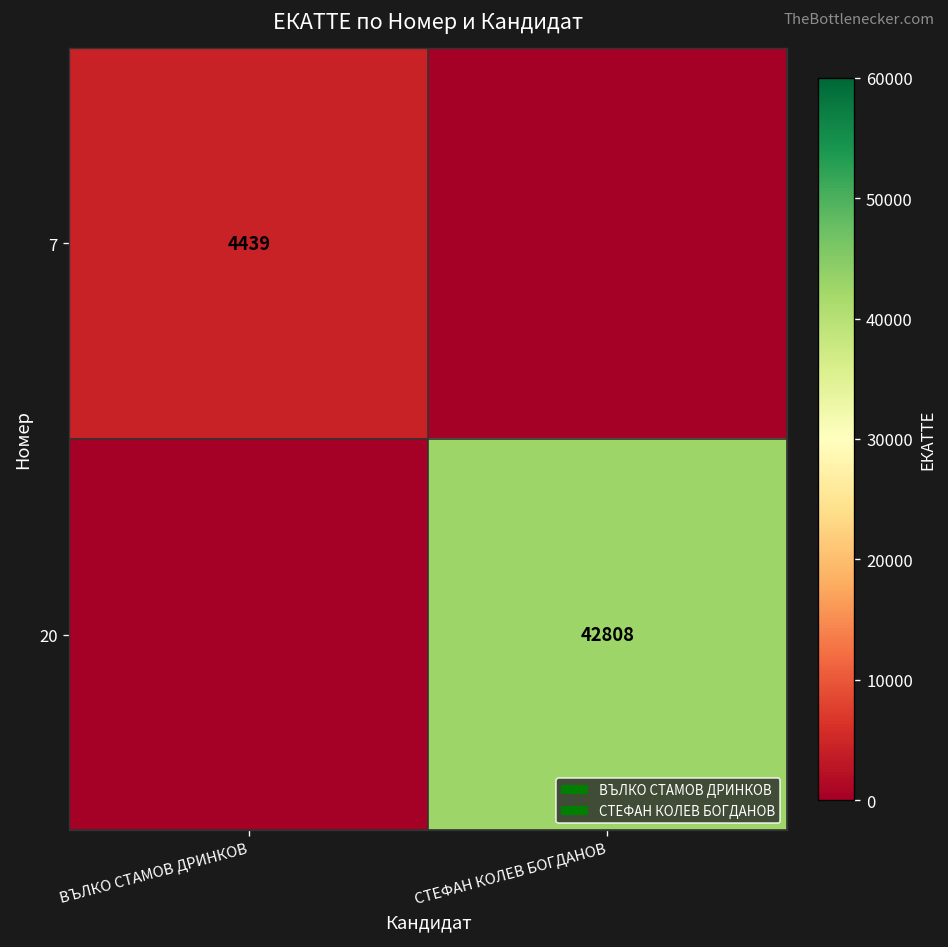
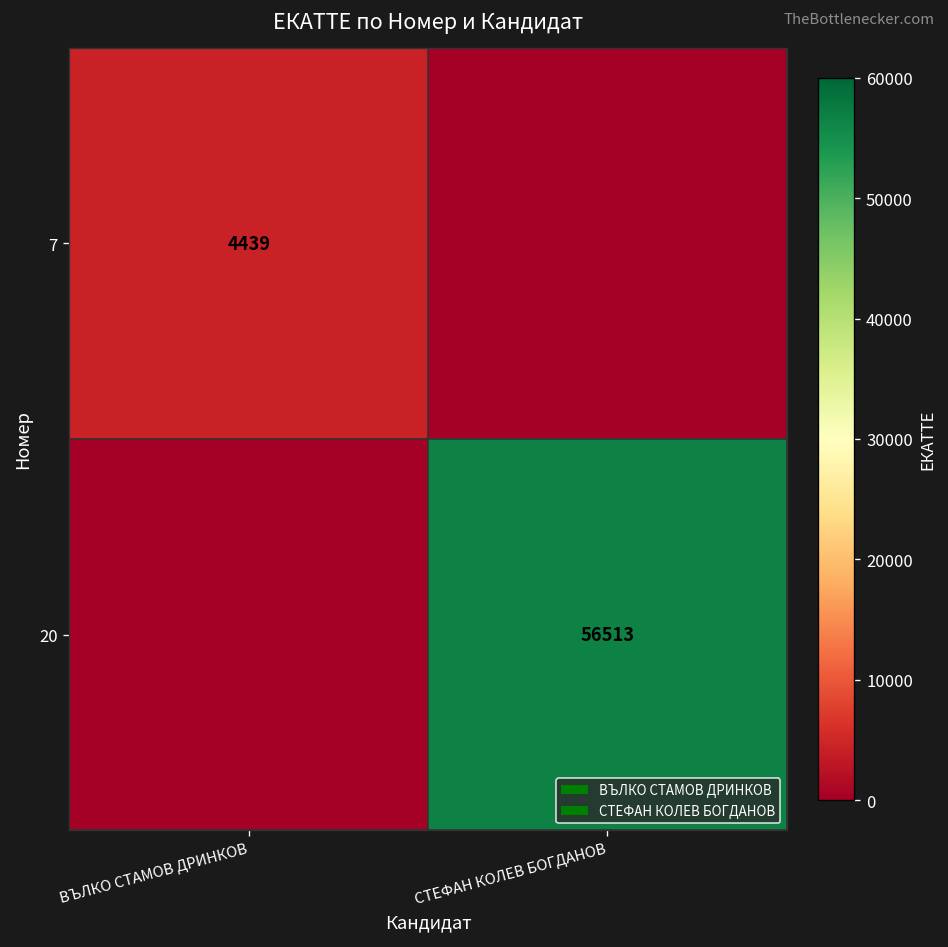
20, СТЕФАН КОЛЕВ БОГДАНОВ: 42808 -> 56513
